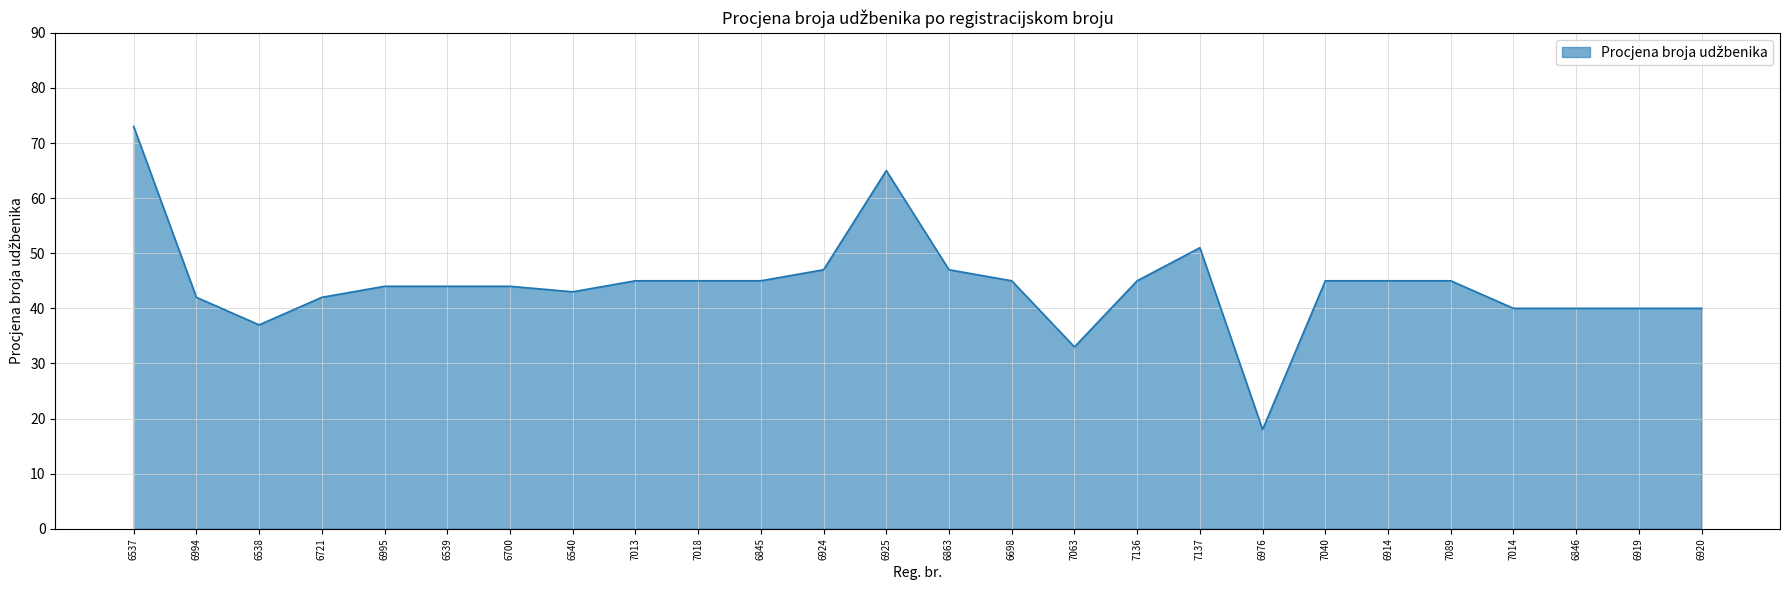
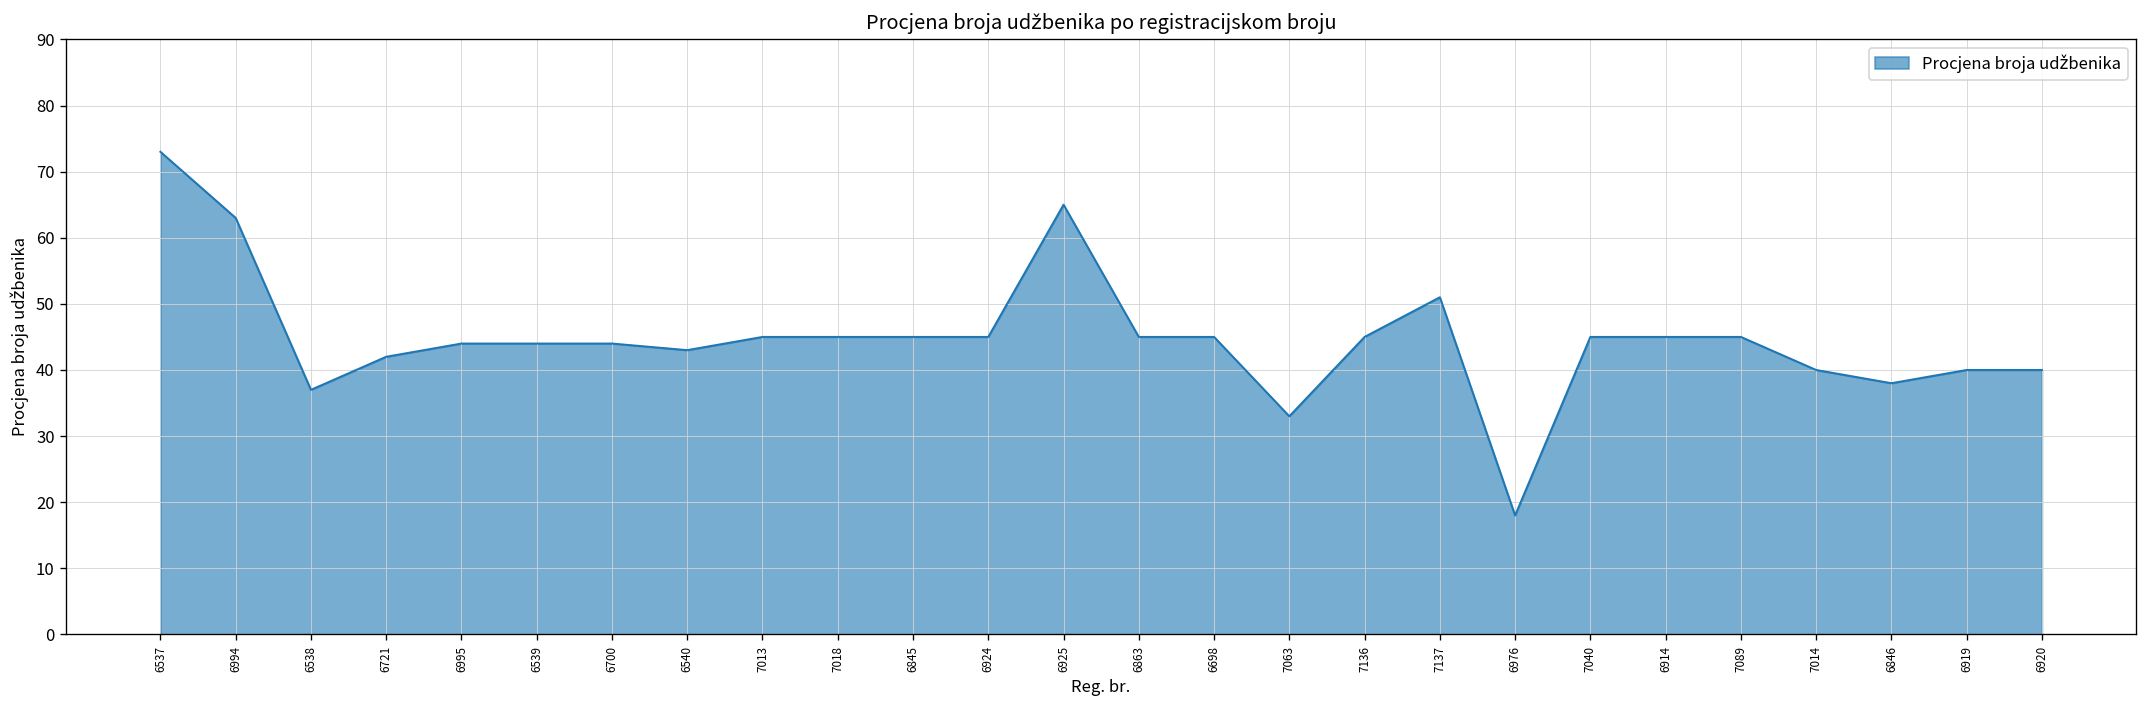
6994: 42 -> 63
6924: 47 -> 45
6863: 47 -> 45
6846: 40 -> 38
